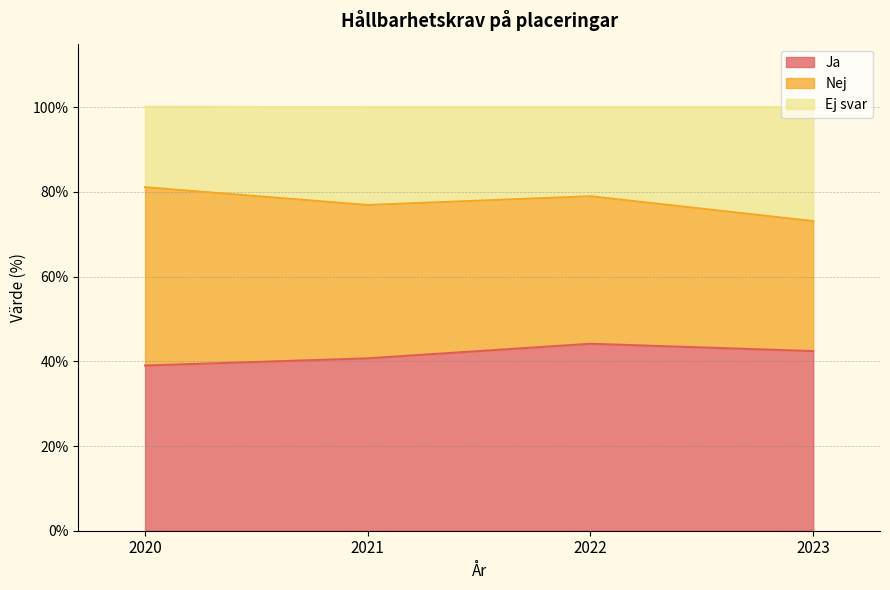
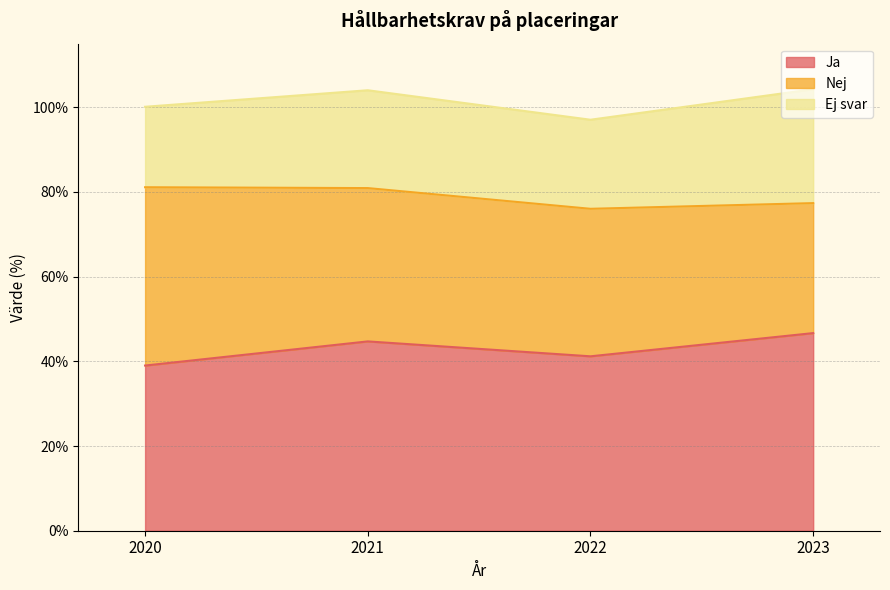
Ja, 2021: 41% -> 45%
Ja, 2022: 44% -> 41%
Ja, 2023: 42% -> 47%
